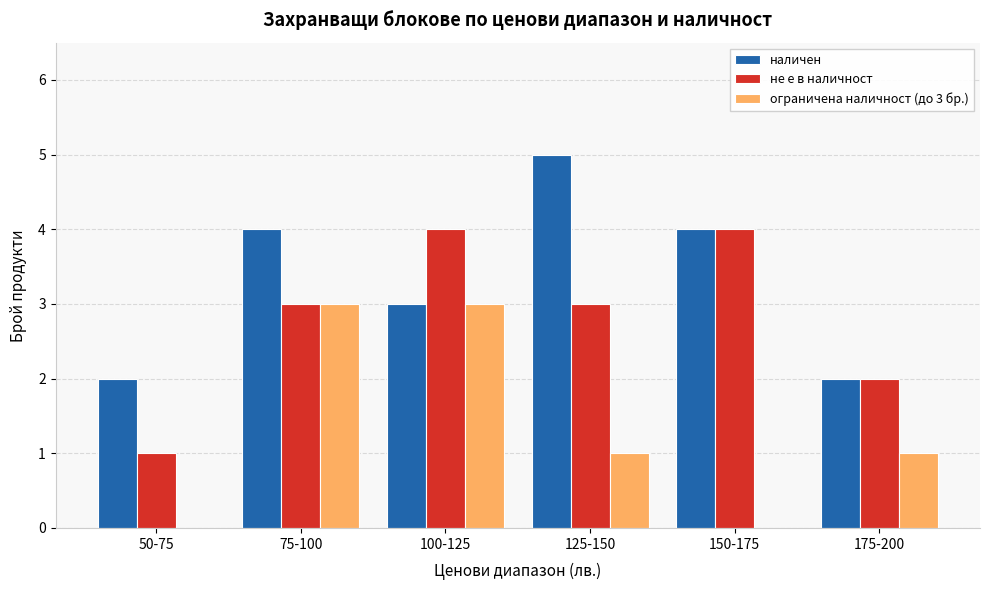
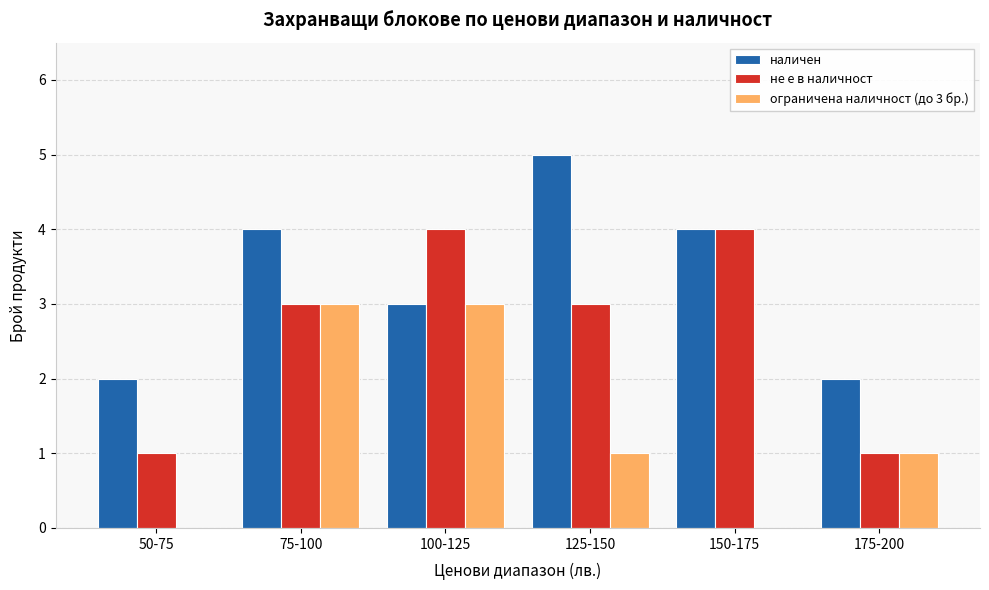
не е в наличност, 175-200: 2 -> 1
